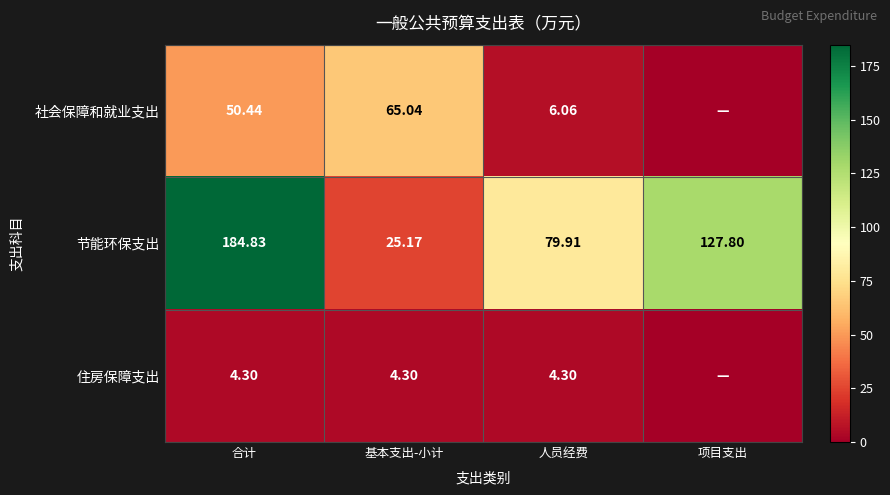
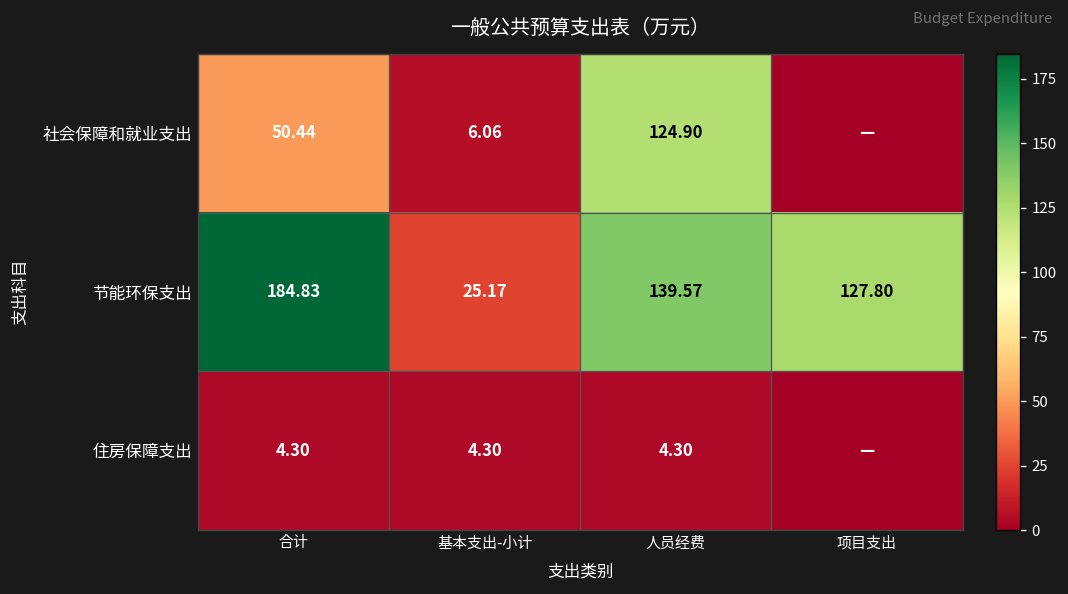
社会保障和就业支出, 基本支出-小计: 65.04 -> 6.06
社会保障和就业支出, 人员经费: 6.06 -> 124.90
节能环保支出, 人员经费: 79.91 -> 139.57
